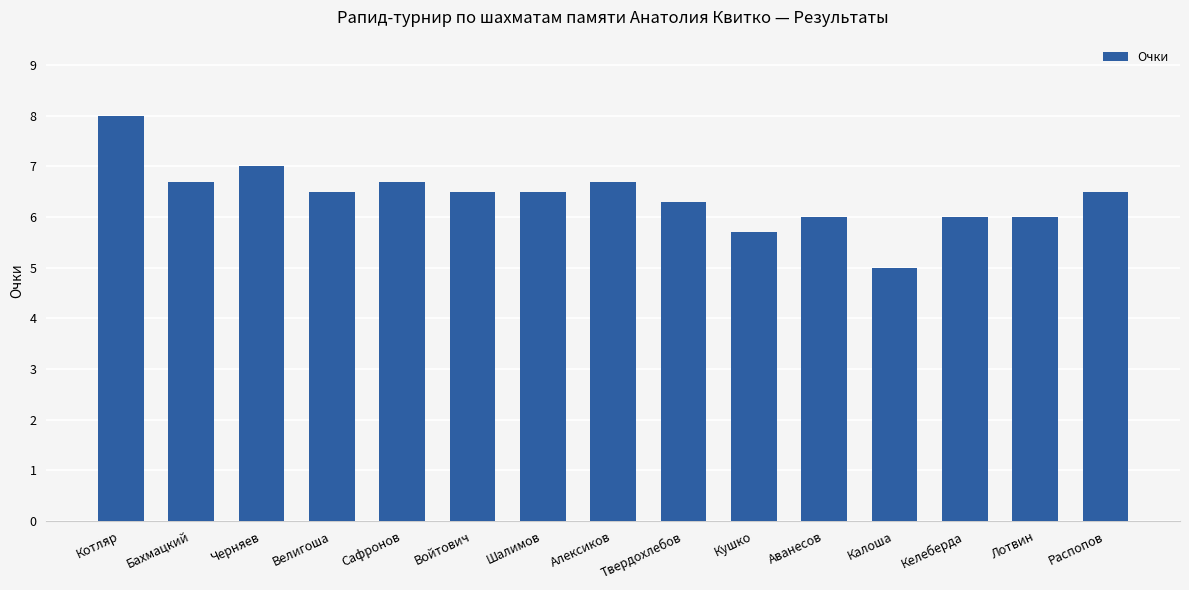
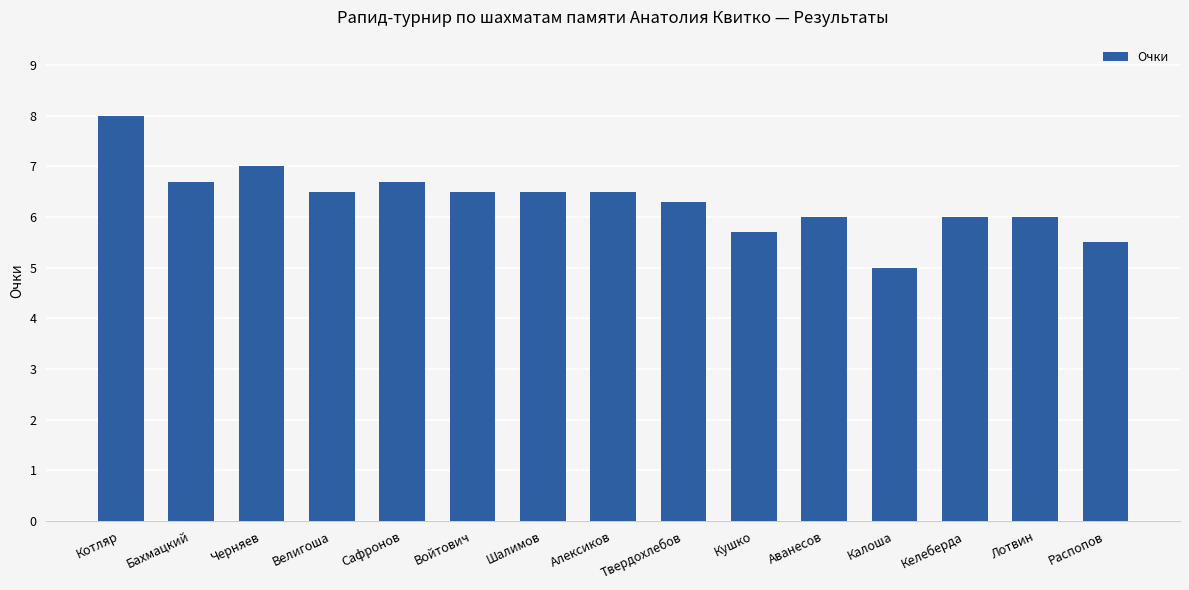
Алексиков: 6.7 -> 6.5
Распопов: 6.5 -> 5.5
